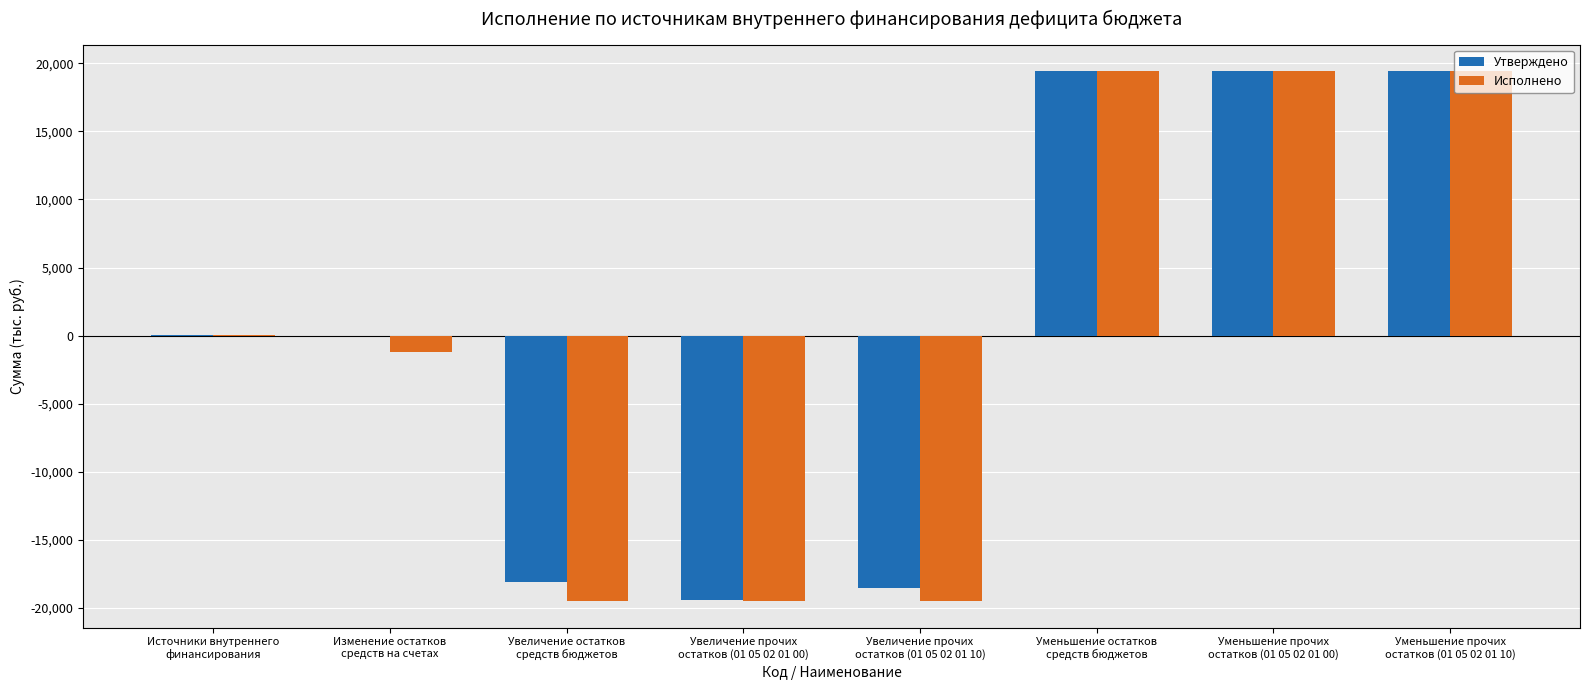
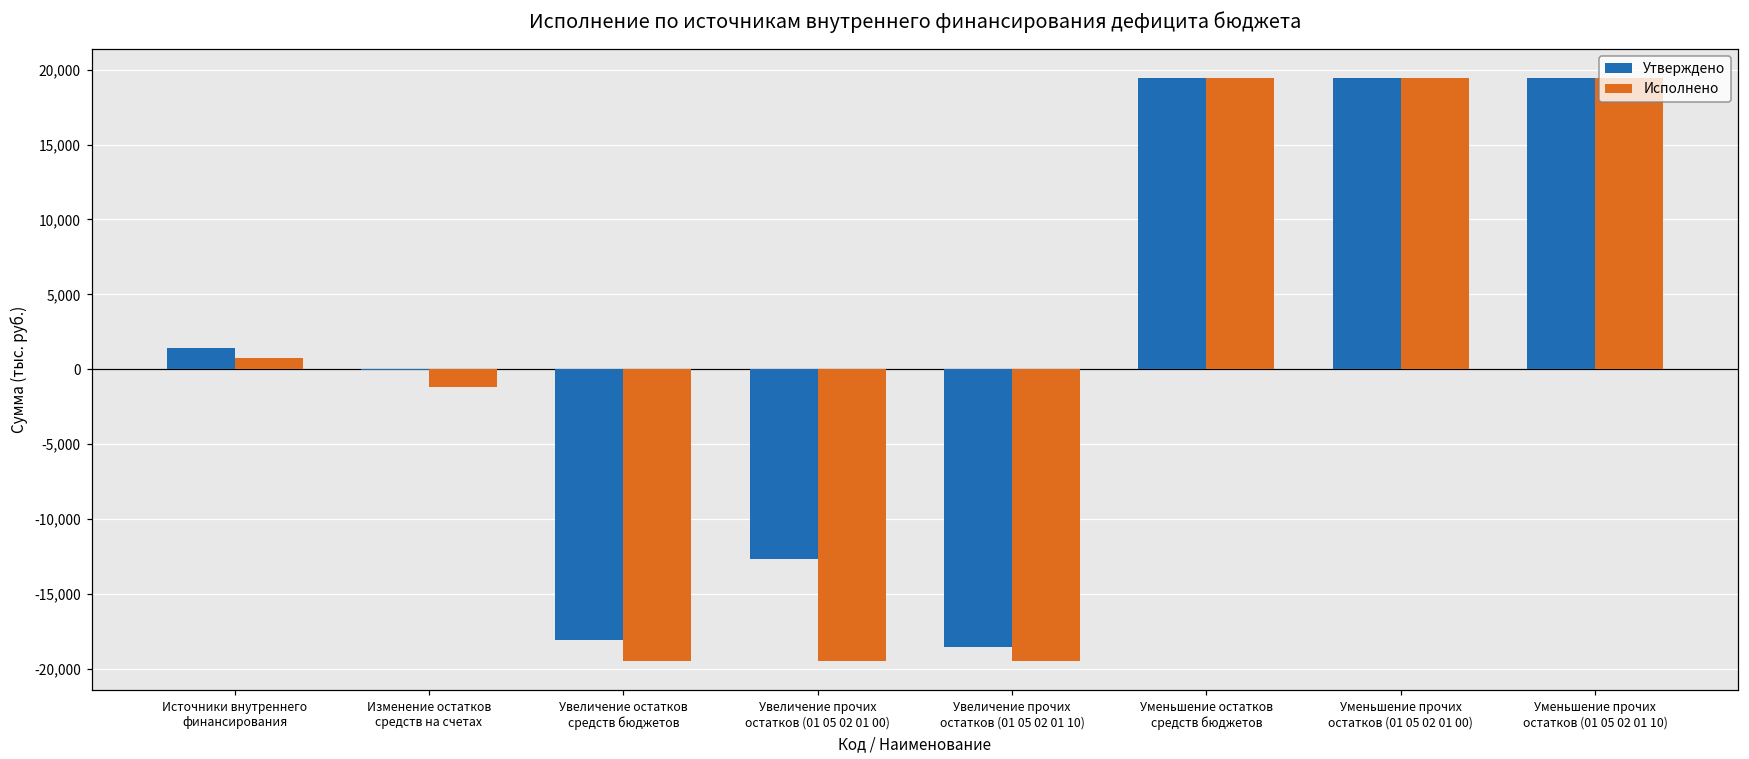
Утверждено, Источники внутреннего финансирования: 0 -> 1,400
Исполнено, Источники внутреннего финансирования: 100 -> 800
Утверждено, Увеличение прочих остатков (01 05 02 01 00): -19,400 -> -12,700
